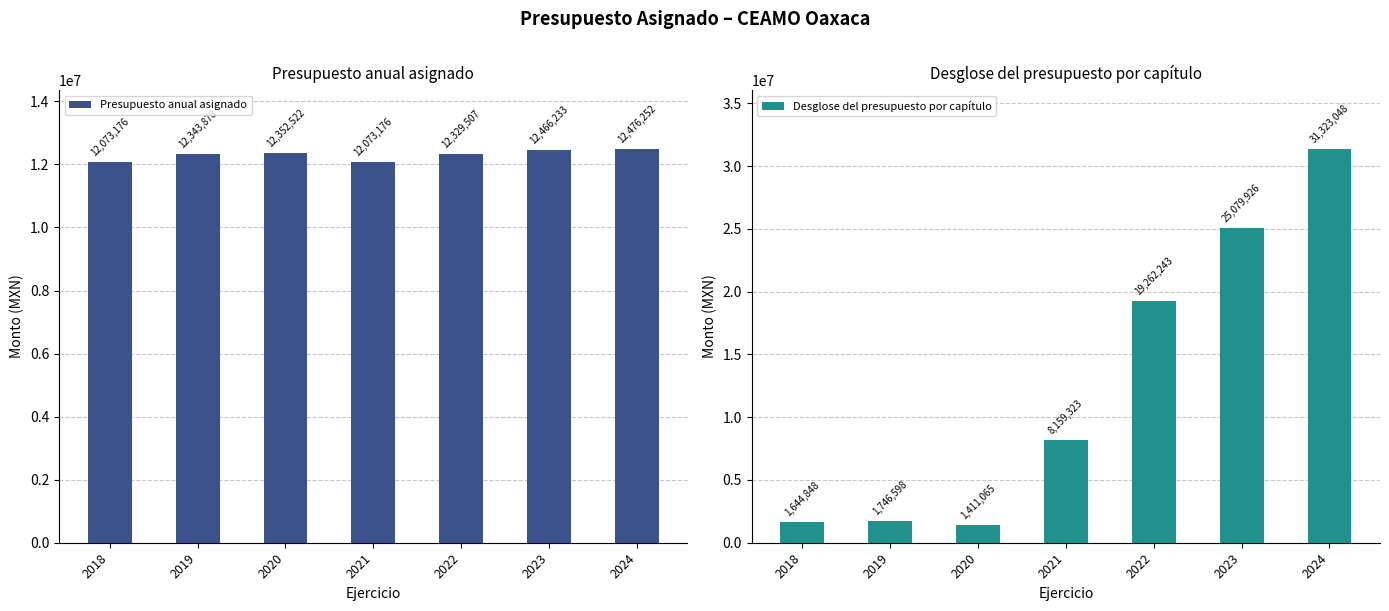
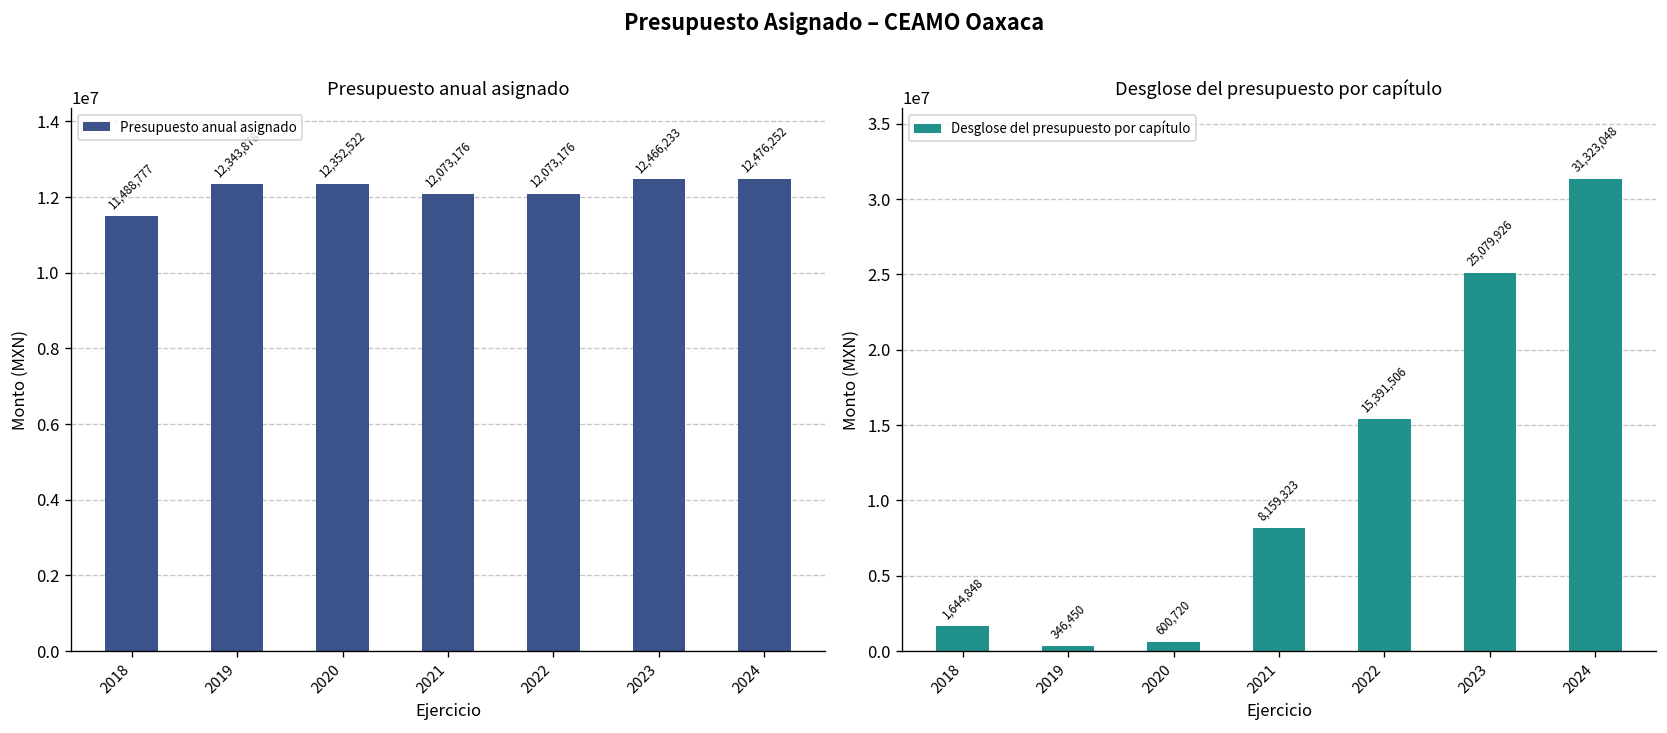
Presupuesto anual asignado, 2018: 12,073,176 -> 11,488,777
Presupuesto anual asignado, 2022: 12,329,507 -> 12,073,176
Desglose del presupuesto por capítulo, 2019: 1,746,598 -> 346,450
Desglose del presupuesto por capítulo, 2020: 1,411,065 -> 600,720
Desglose del presupuesto por capítulo, 2022: 19,262,243 -> 15,391,506
